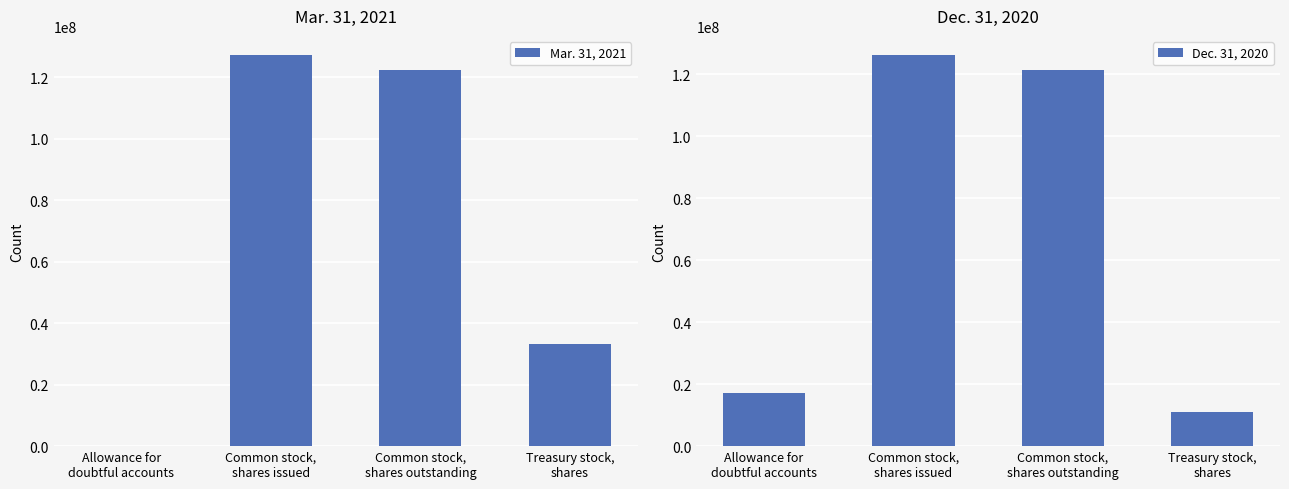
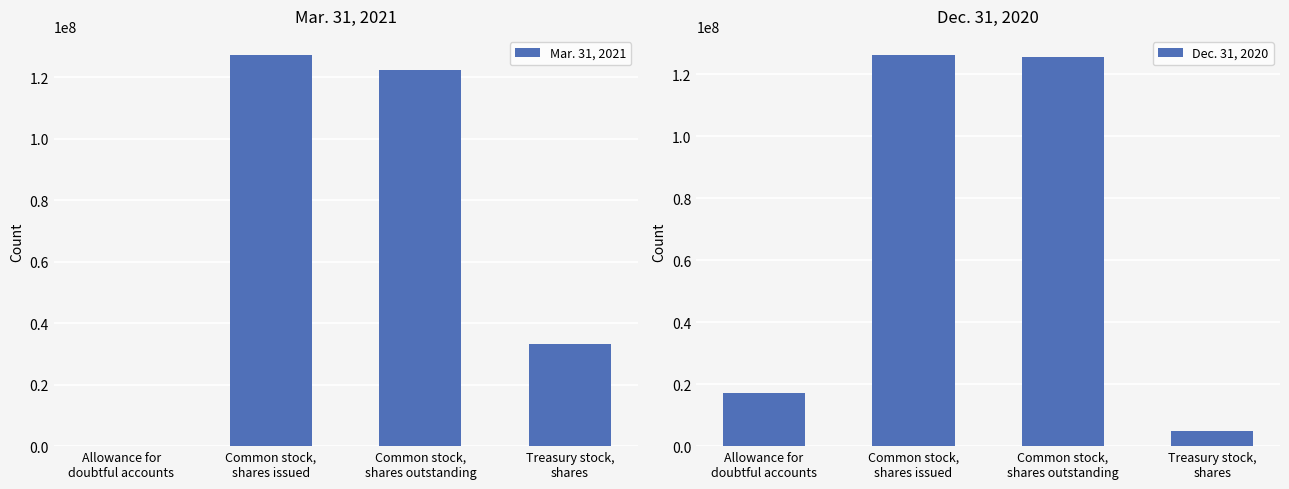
Dec. 31, 2020, Common stock, shares outstanding: 121000000 -> 126000000
Dec. 31, 2020, Treasury stock, shares: 11000000 -> 5000000
